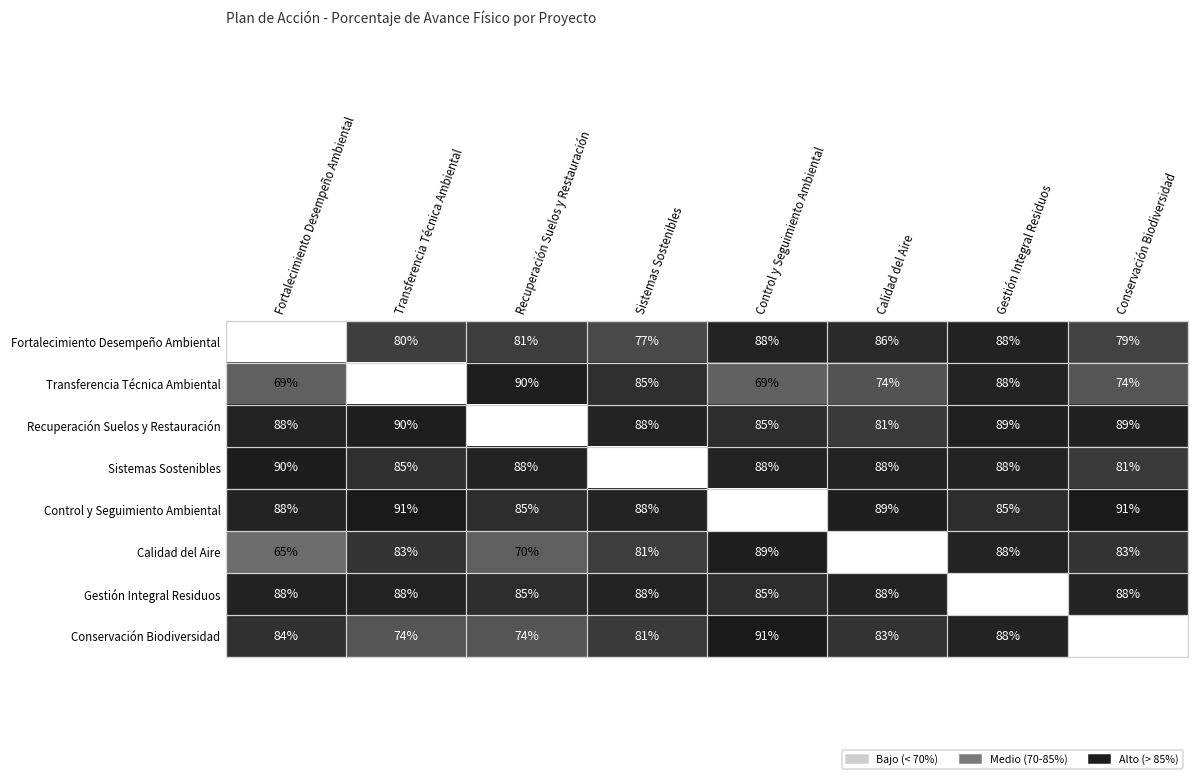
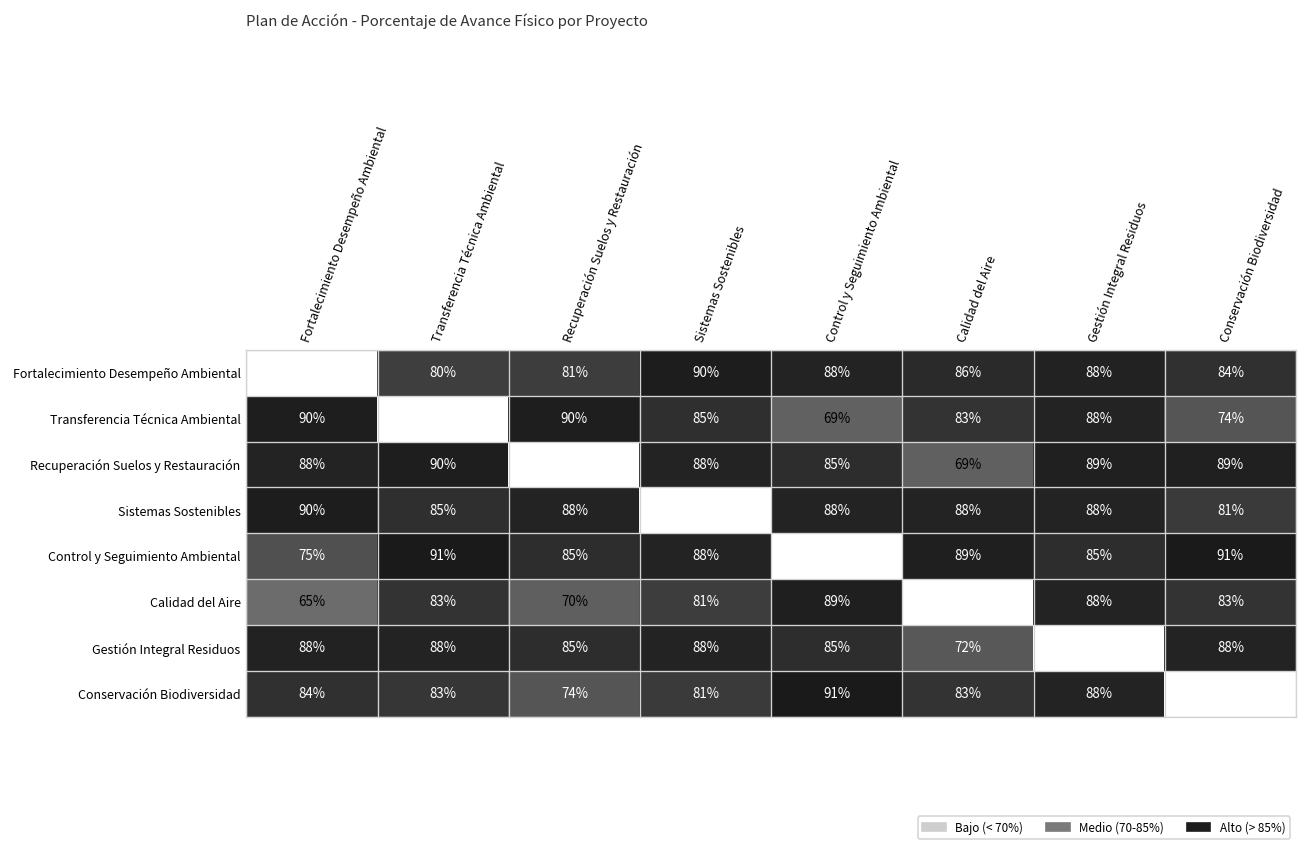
Fortalecimiento Desempeño Ambiental, Sistemas Sostenibles: 77% -> 90%
Fortalecimiento Desempeño Ambiental, Conservación Biodiversidad: 79% -> 84%
Transferencia Técnica Ambiental, Fortalecimiento Desempeño Ambiental: 69% -> 90%
Transferencia Técnica Ambiental, Calidad del Aire: 74% -> 83%
Recuperación Suelos y Restauración, Calidad del Aire: 81% -> 69%
Control y Seguimiento Ambiental, Fortalecimiento Desempeño Ambiental: 88% -> 75%
Gestión Integral Residuos, Calidad del Aire: 88% -> 72%
Conservación Biodiversidad, Transferencia Técnica Ambiental: 74% -> 83%
